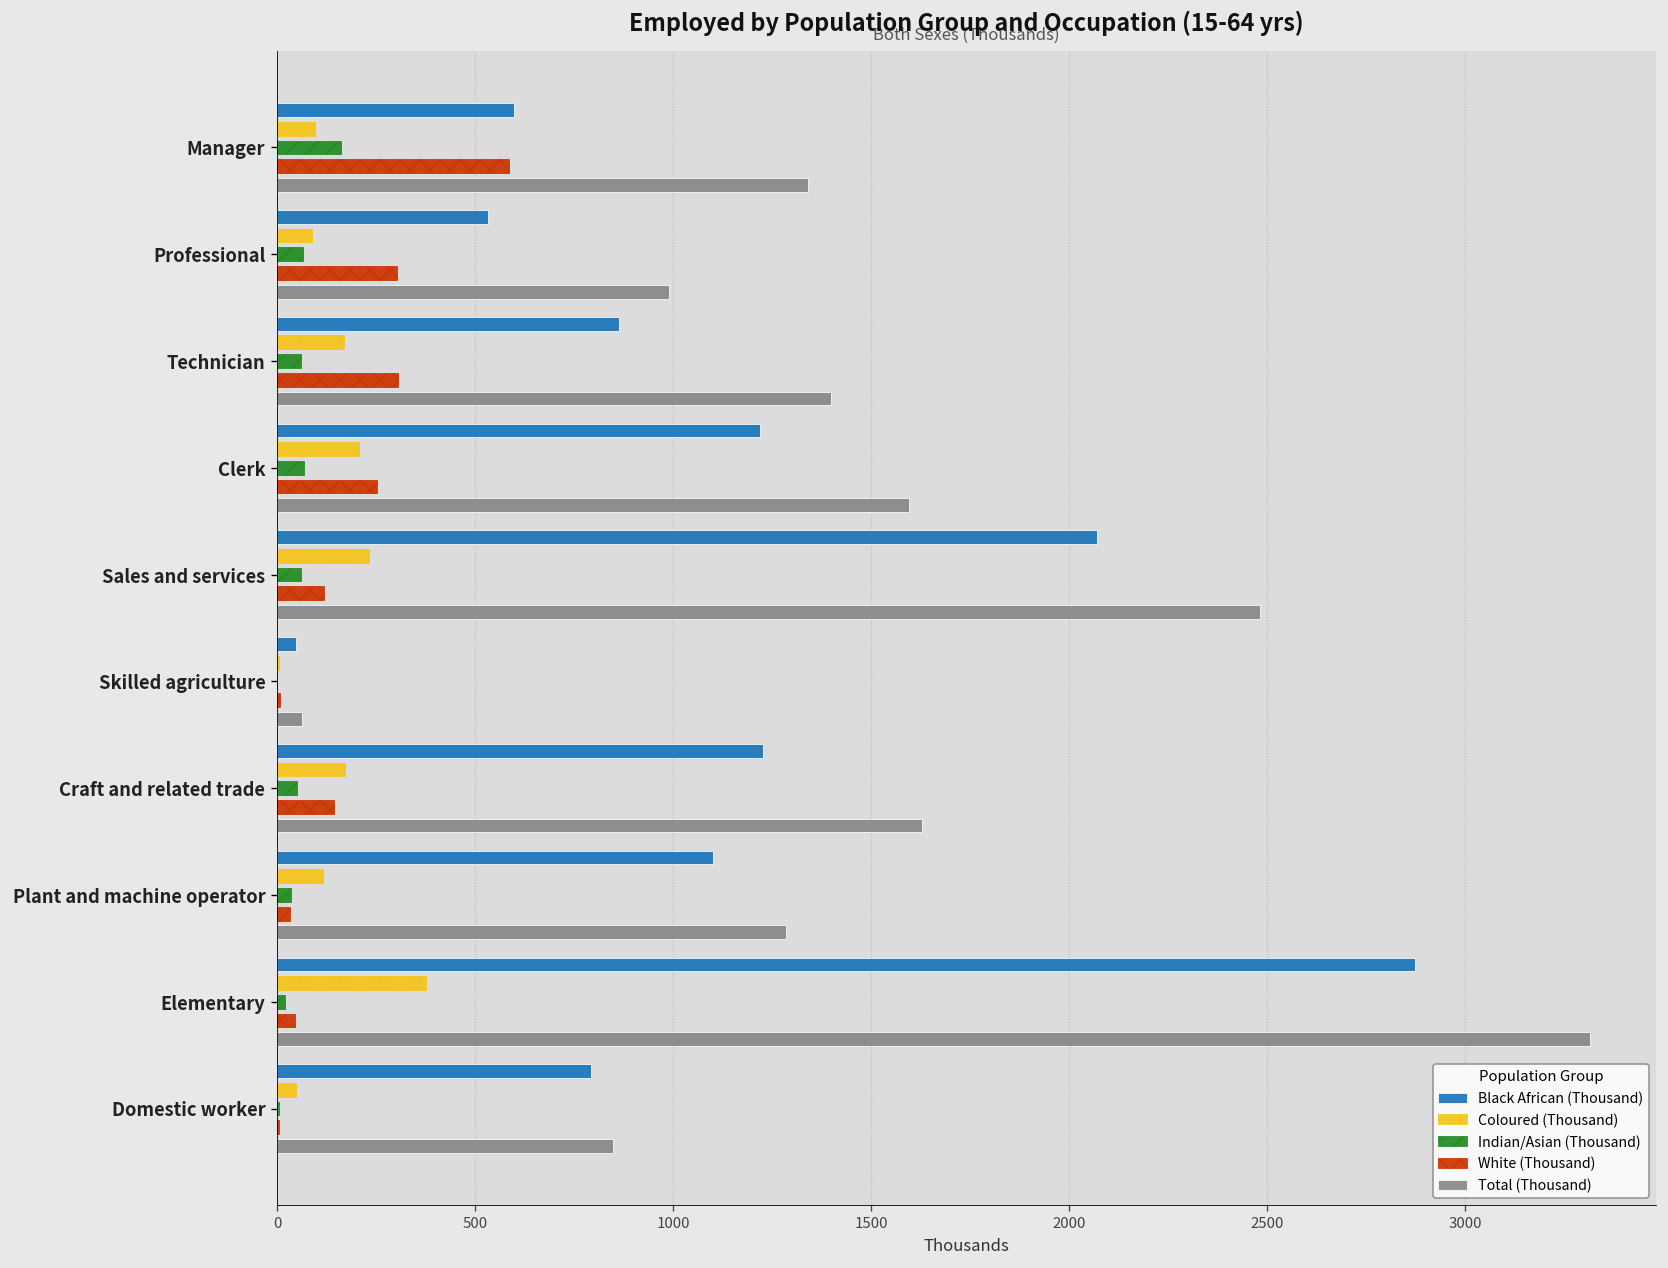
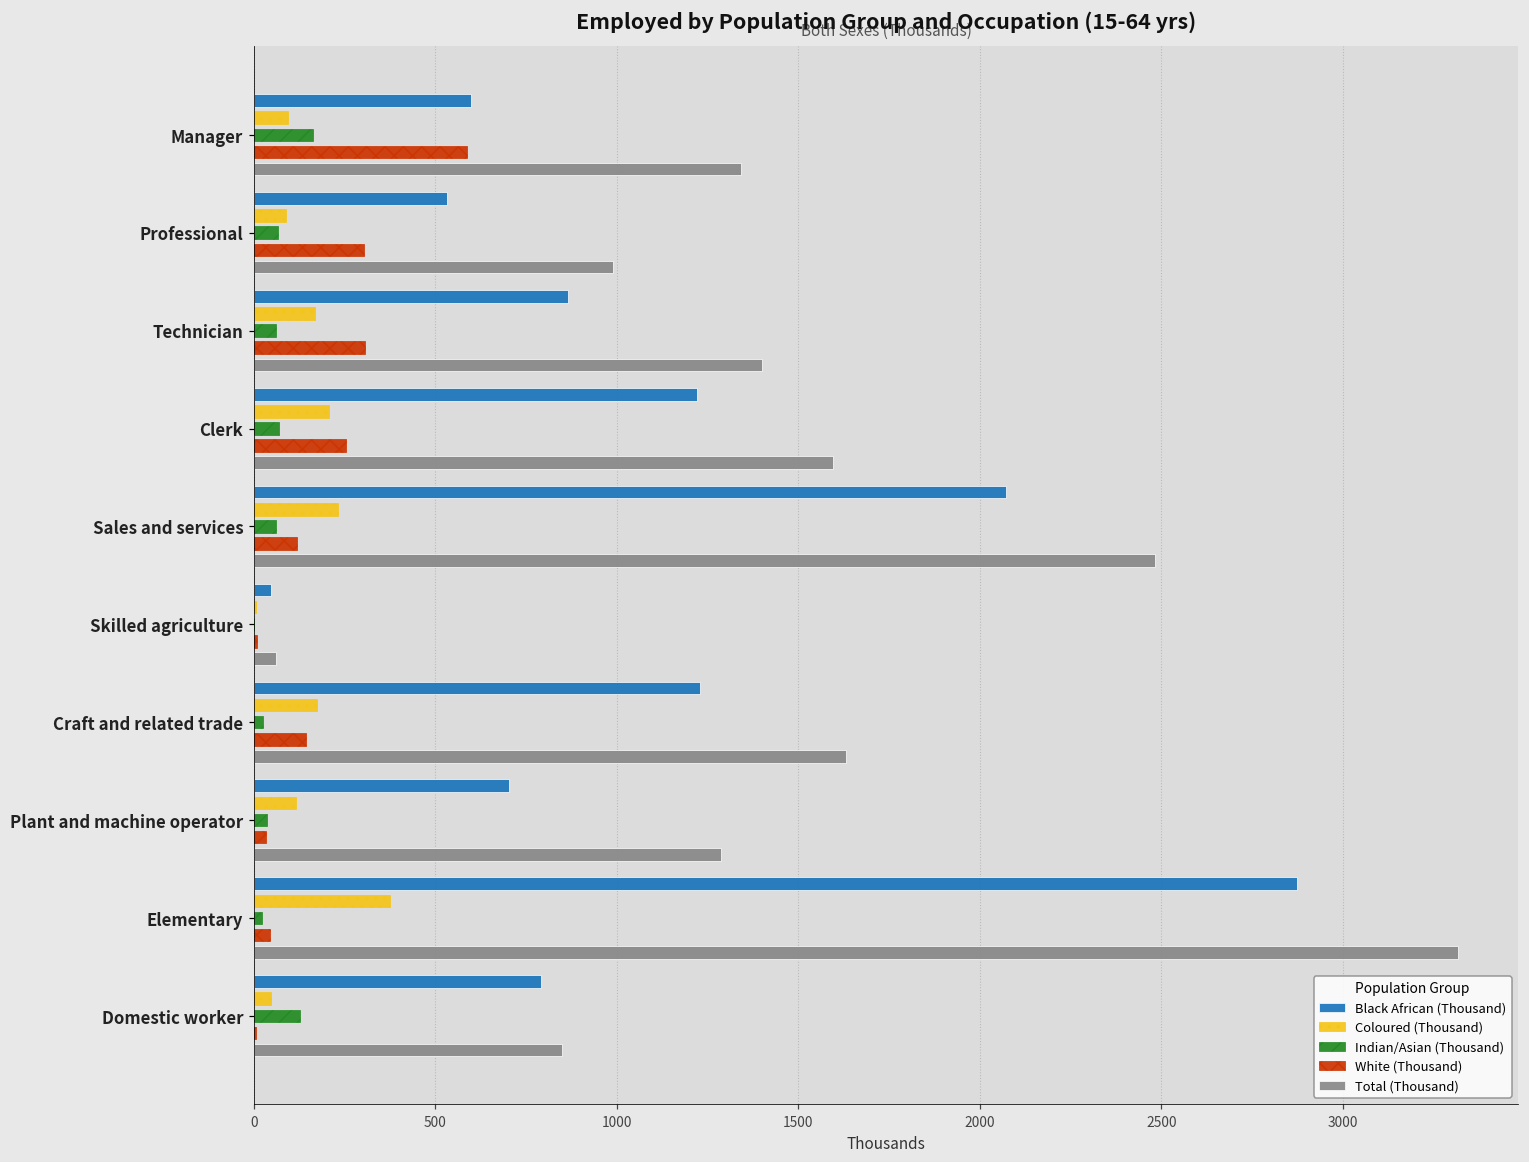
Indian/Asian (Thousand), Craft and related trade: 50 -> 30
Black African (Thousand), Plant and machine operator: 1100 -> 700
Indian/Asian (Thousand), Domestic worker: 0 -> 130
